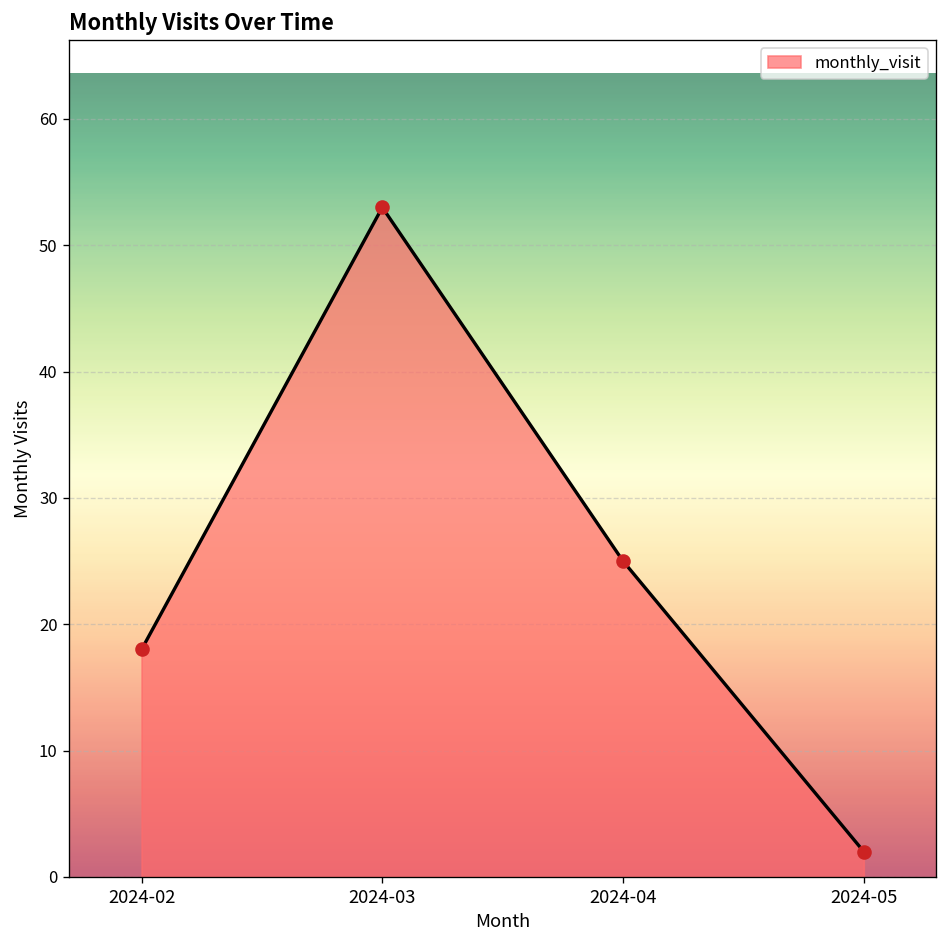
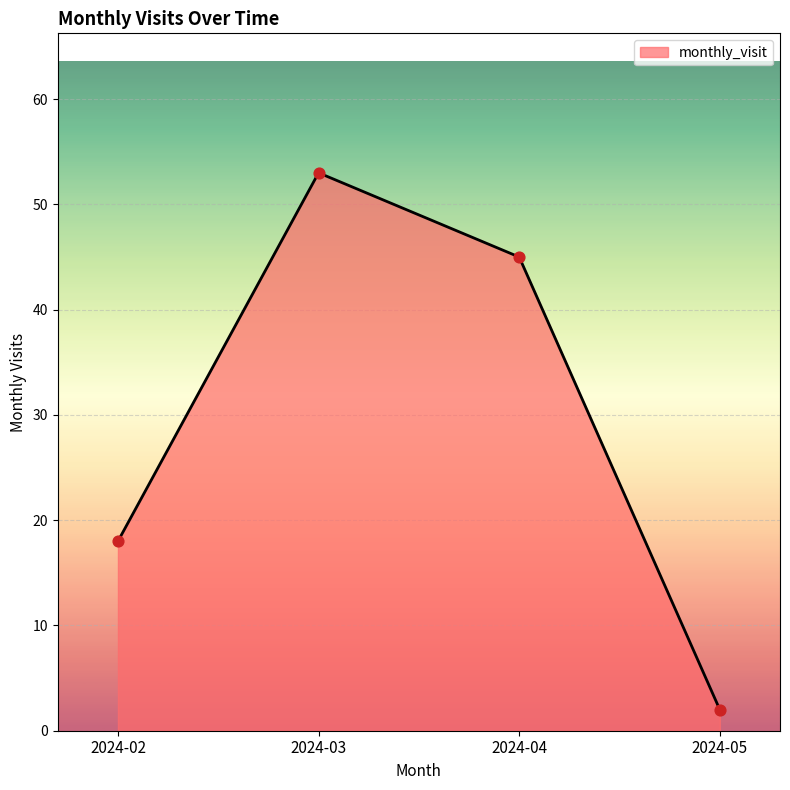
2024-04: 25 -> 45
